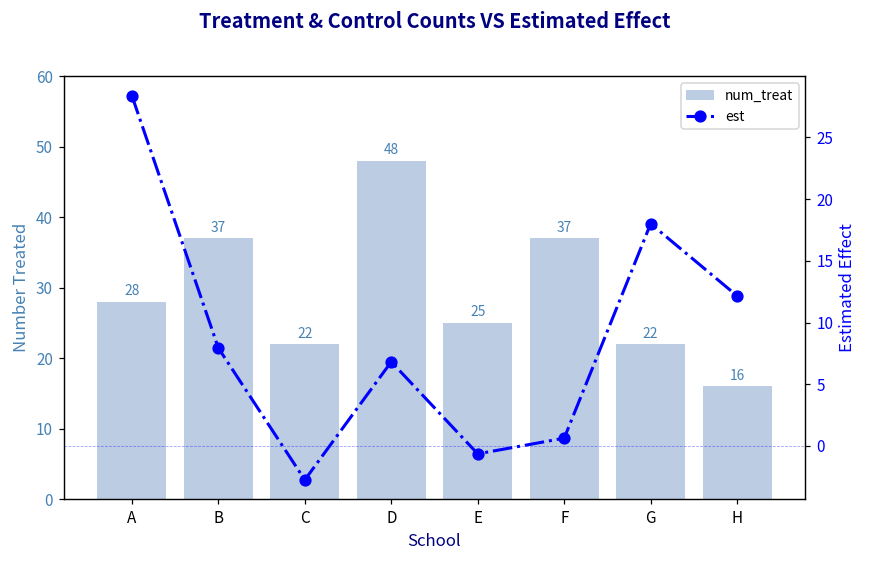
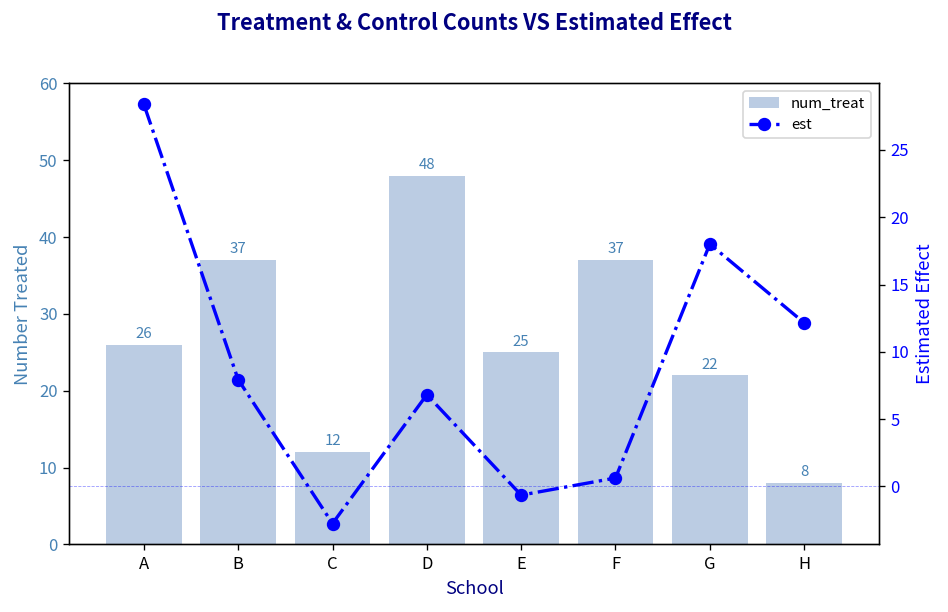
num_treat, A: 28 -> 26
num_treat, C: 22 -> 12
num_treat, H: 16 -> 8
